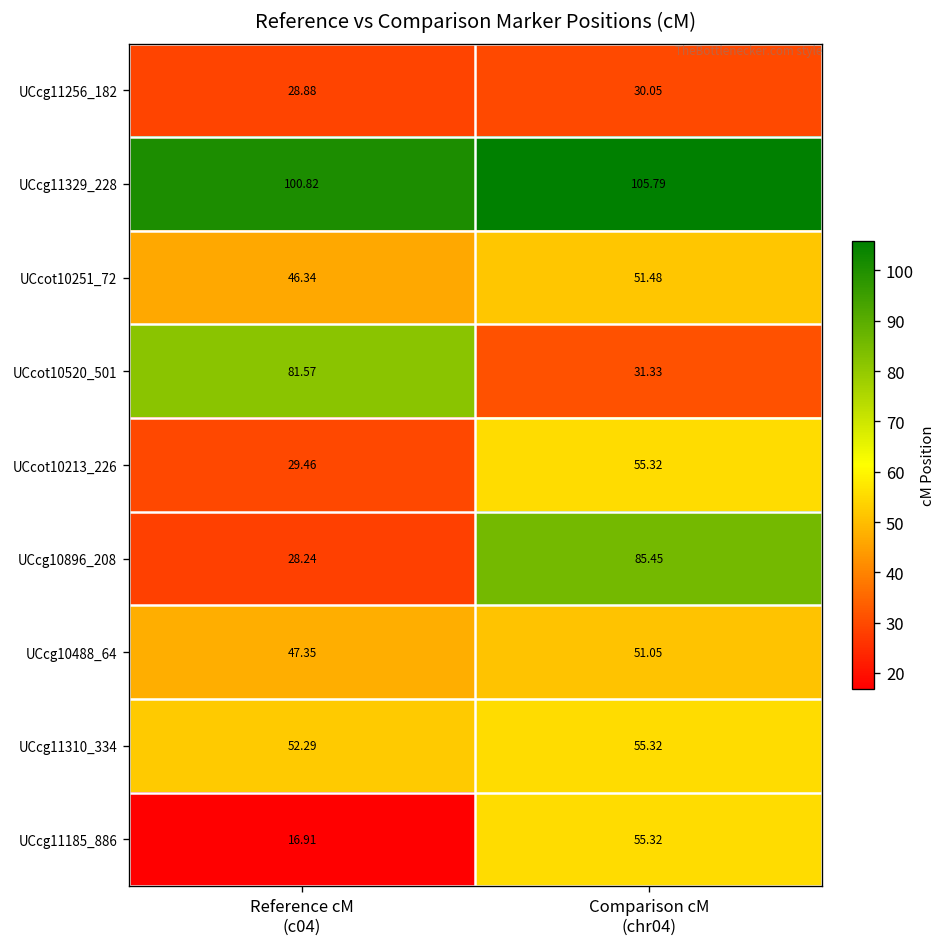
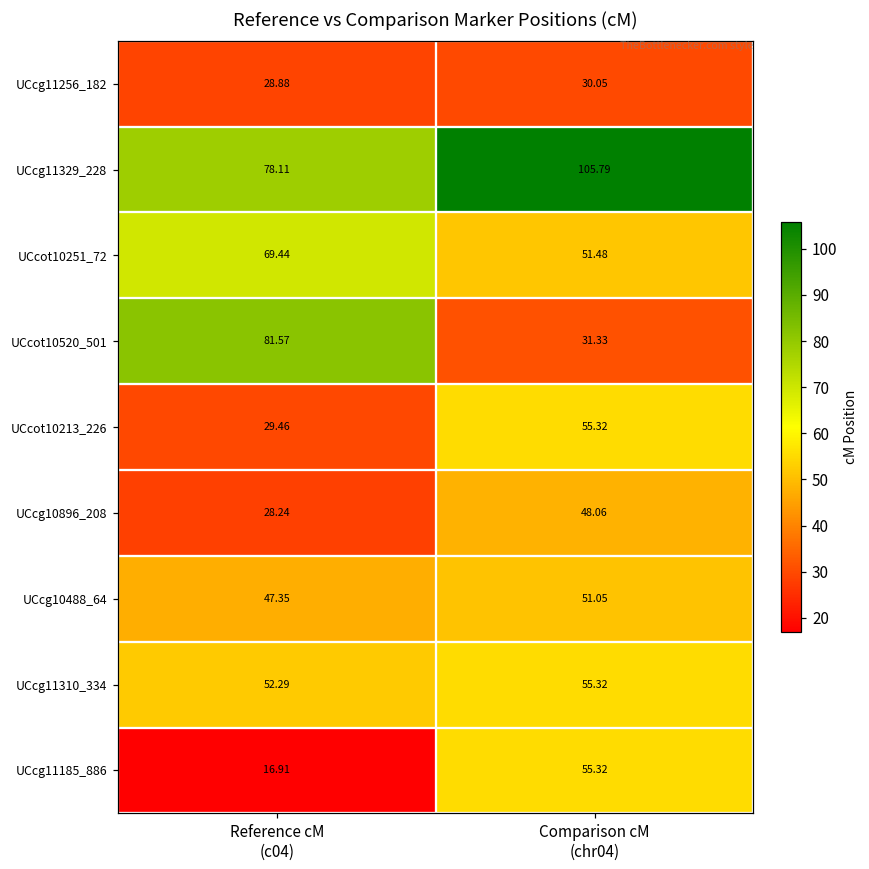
UCcg11329_228, Reference cM (c04): 100.82 -> 78.11
UCcot10251_72, Reference cM (c04): 46.34 -> 69.44
UCcg10896_208, Comparison cM (chr04): 85.45 -> 48.06
